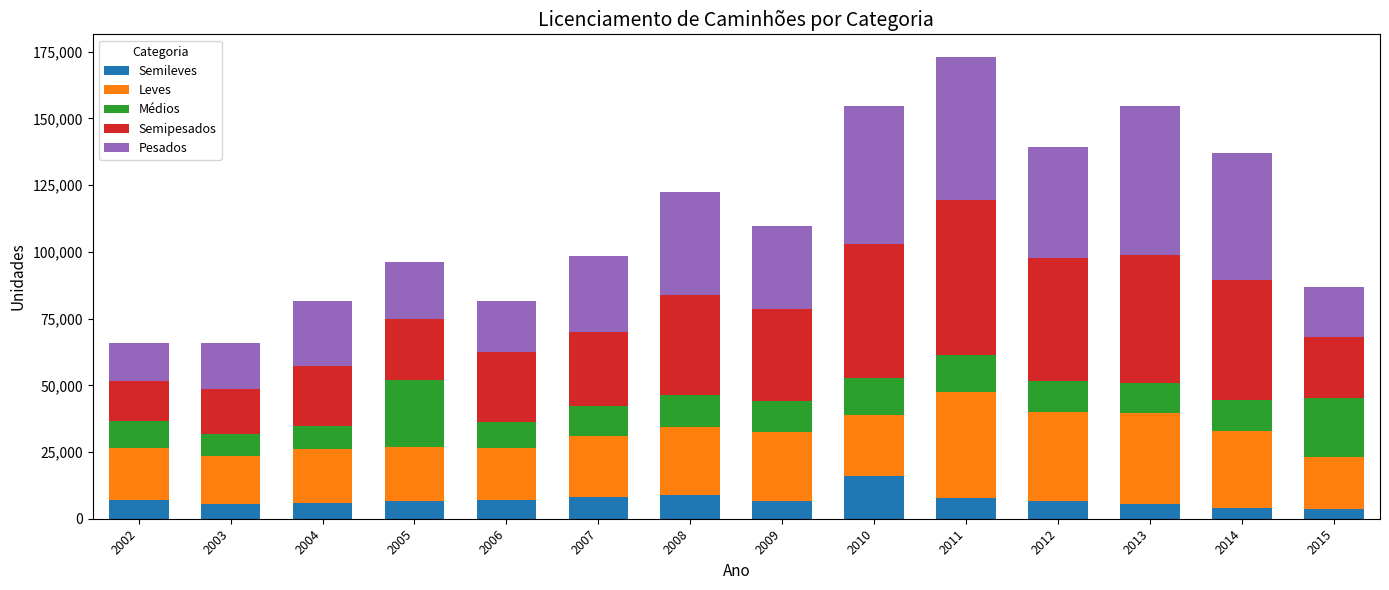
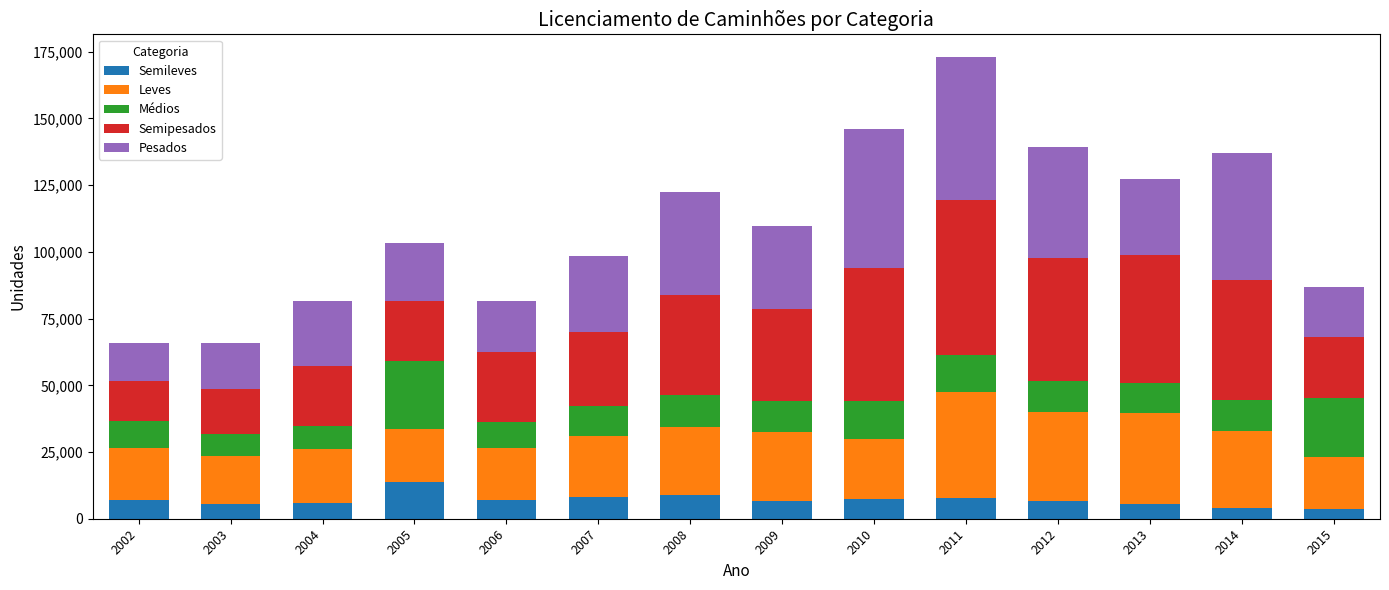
Semileves, 2005: 7,000 -> 14,000
Semileves, 2010: 16,000 -> 7,000
Pesados, 2013: 56,000 -> 29,000
